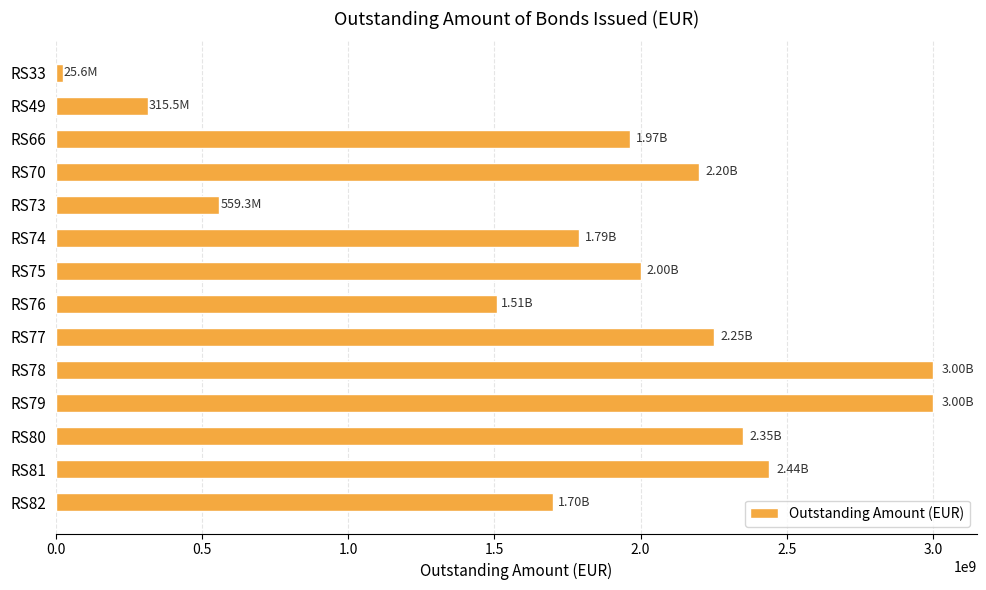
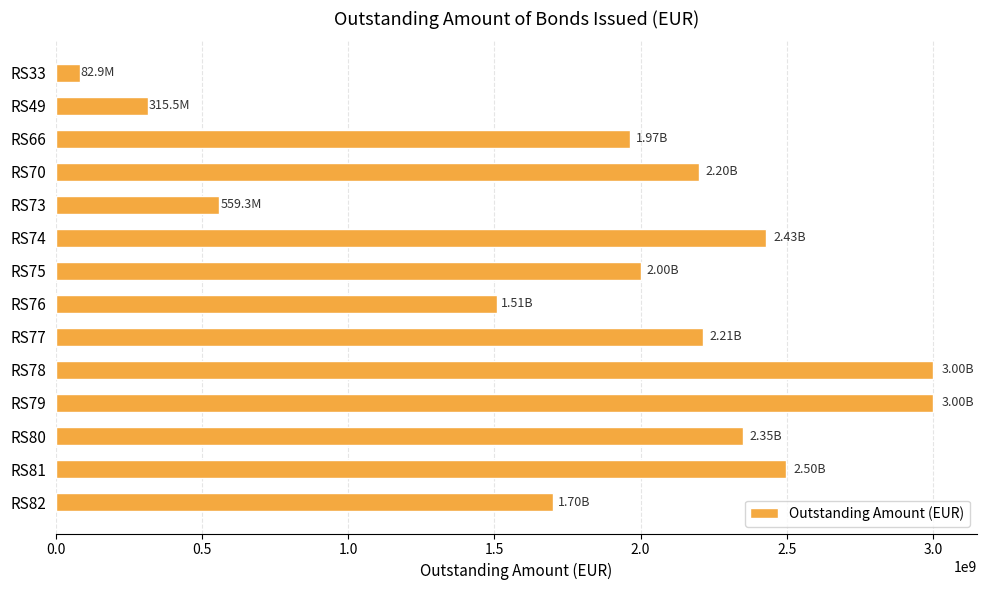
RS33: 25.6M -> 82.9M
RS74: 1.79B -> 2.43B
RS77: 2.25B -> 2.21B
RS81: 2.44B -> 2.50B
